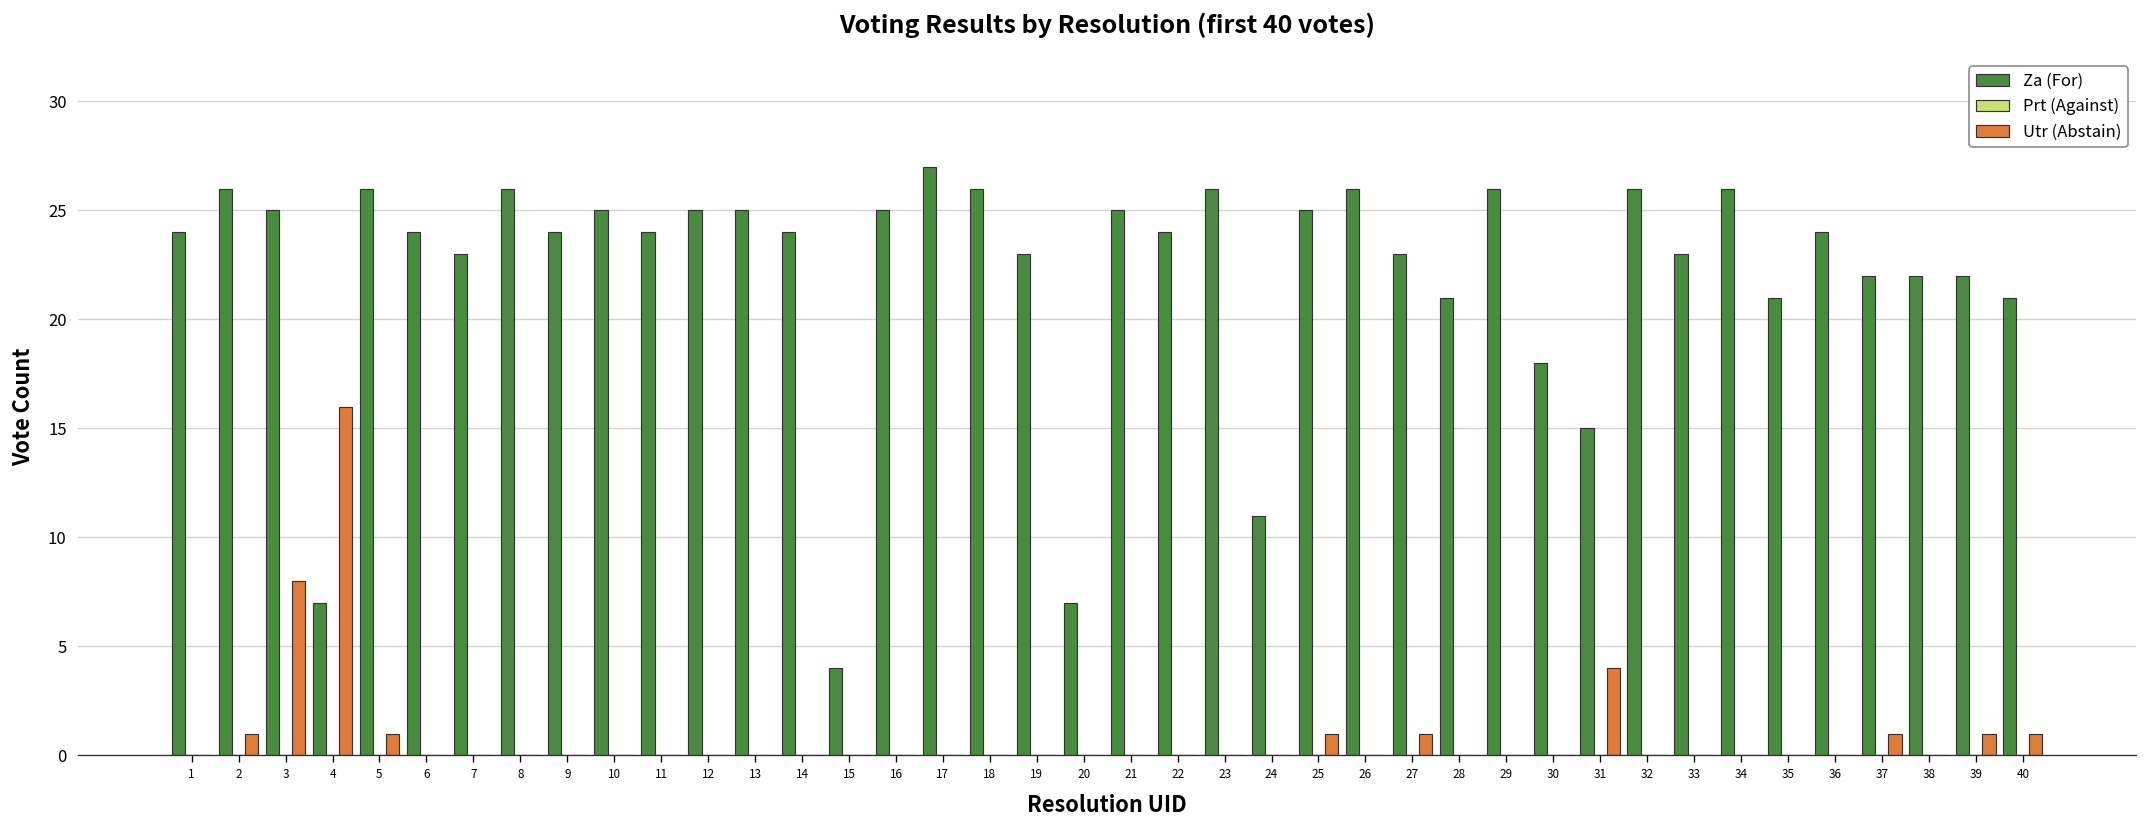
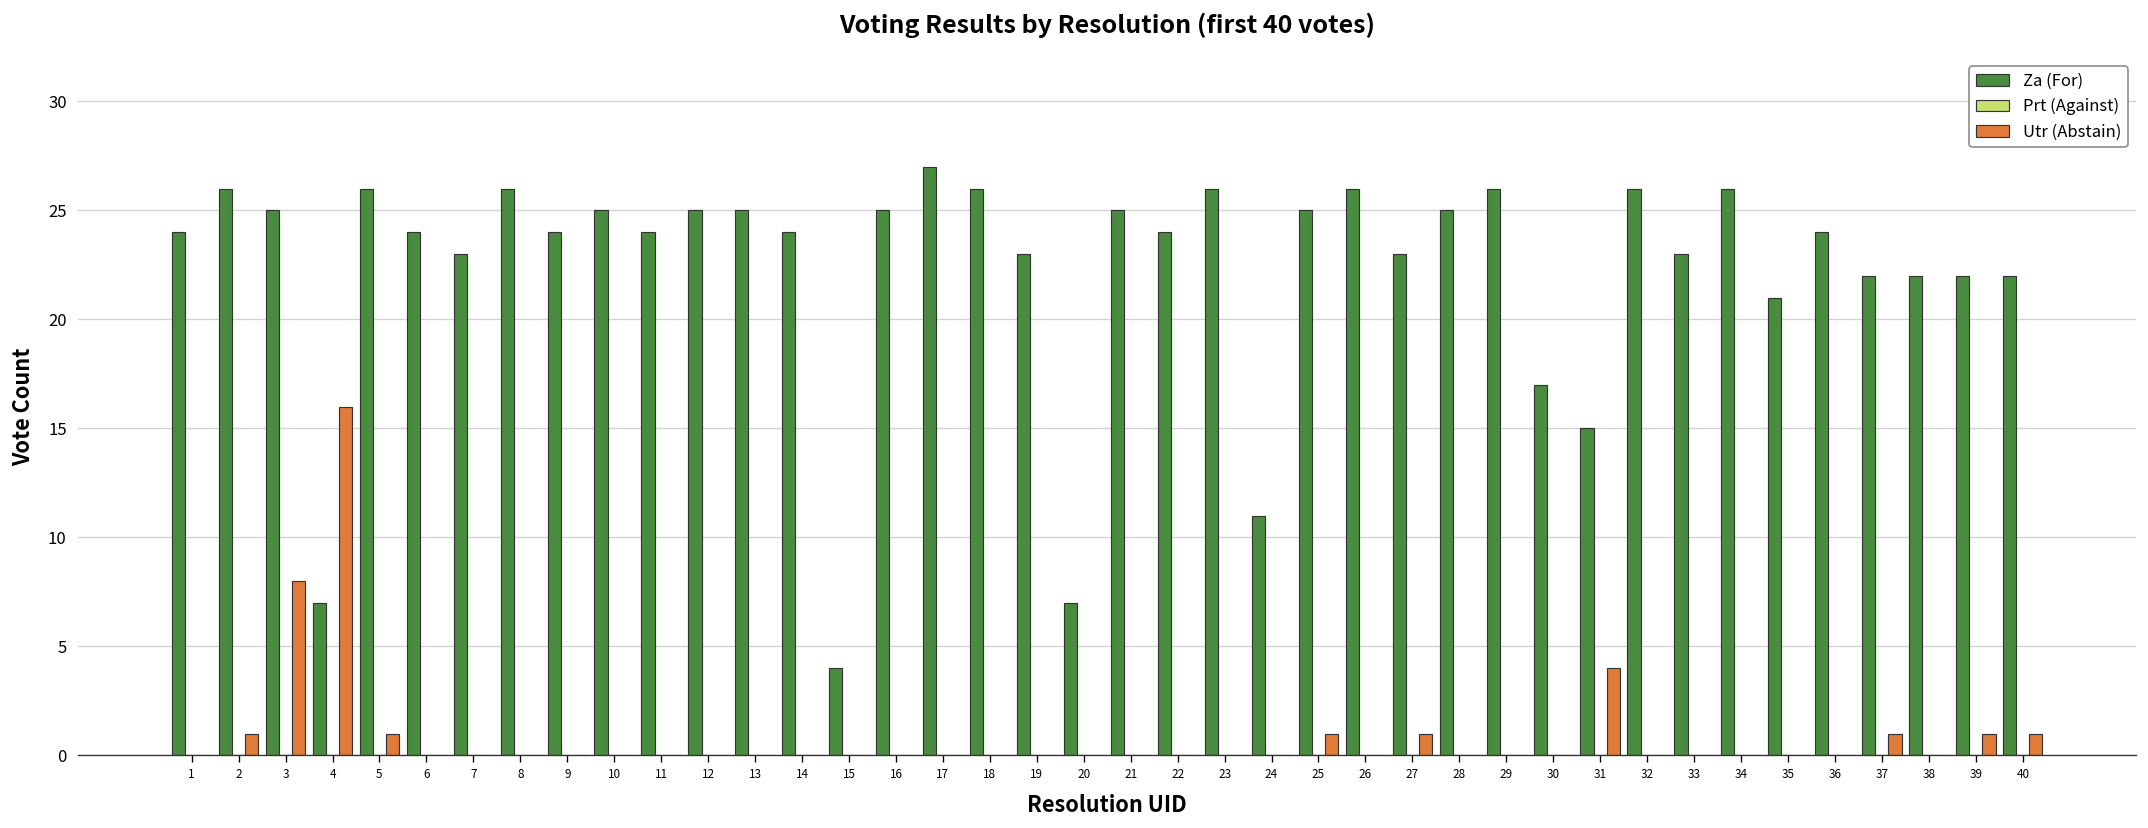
Za (For), 28: 21 -> 25
Za (For), 30: 18 -> 17
Za (For), 40: 21 -> 22
